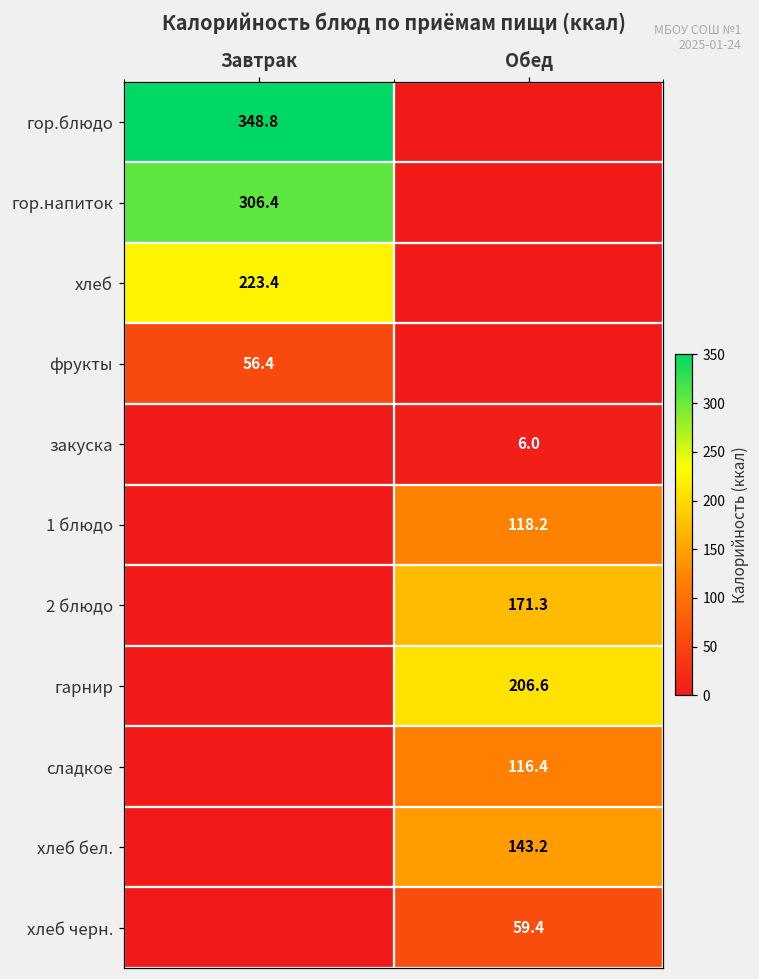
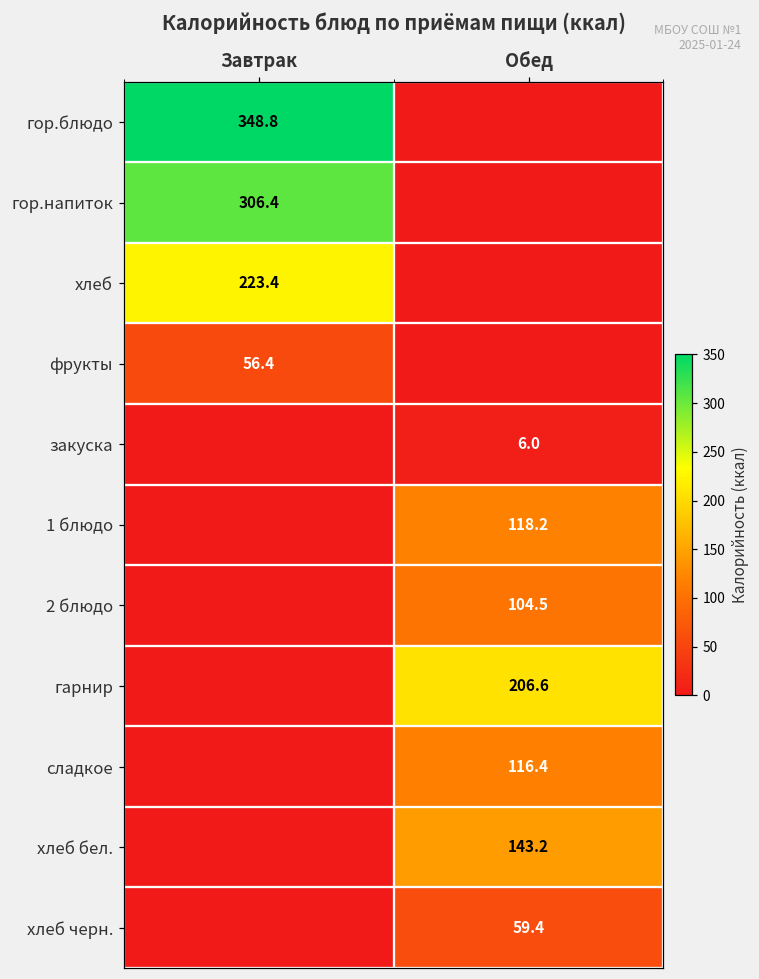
2 блюдо, Обед: 171.3 -> 104.5
